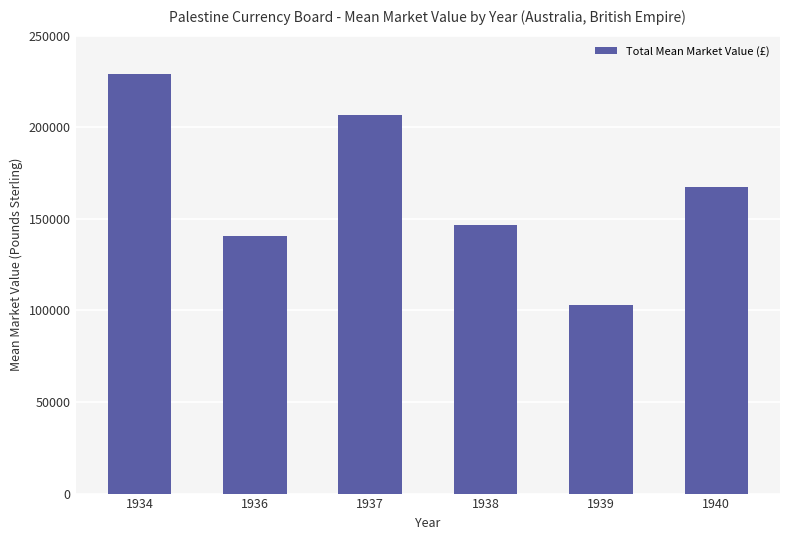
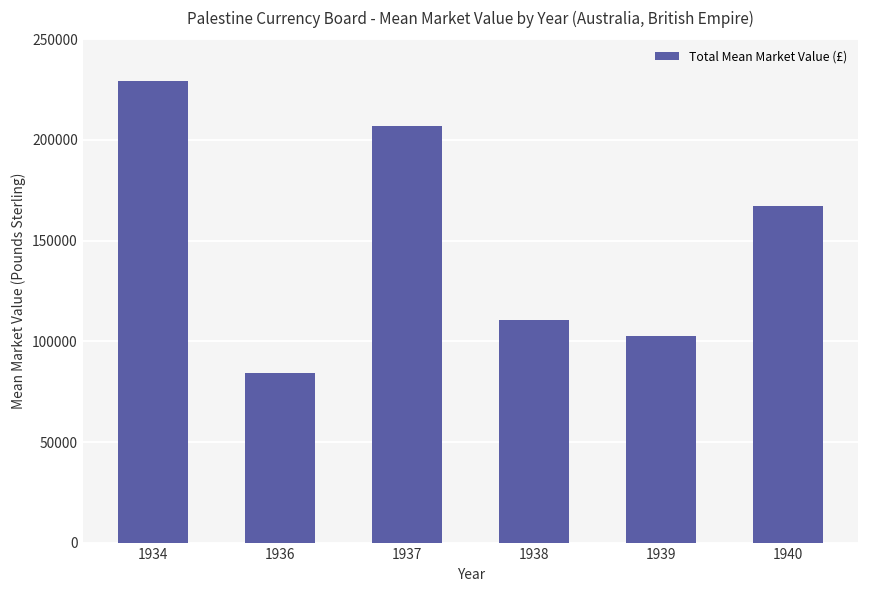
1936: 141000 -> 84000
1938: 147000 -> 111000
